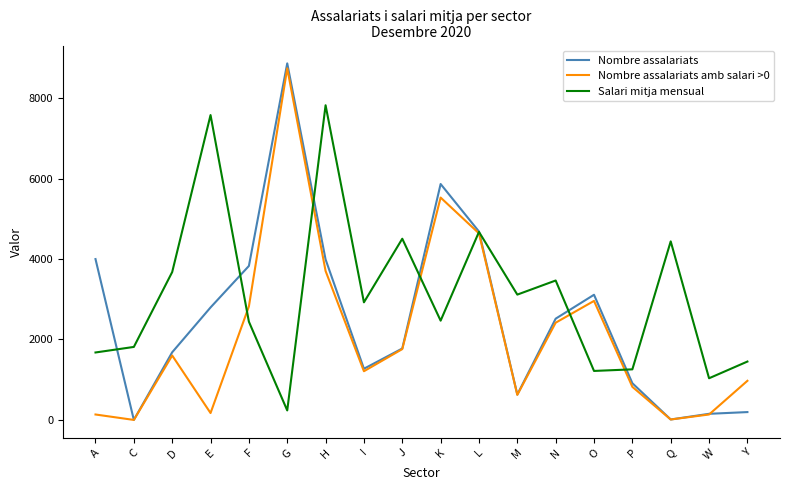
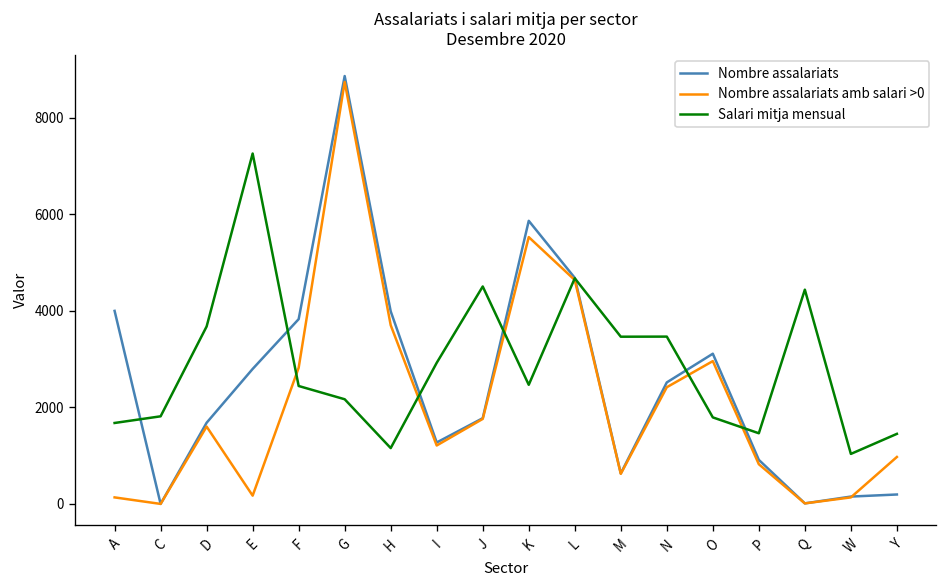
Salari mitja mensual, E: 7600 -> 7300
Salari mitja mensual, G: 200 -> 2200
Salari mitja mensual, H: 7800 -> 1200
Salari mitja mensual, M: 3100 -> 3500
Salari mitja mensual, O: 1200 -> 1800
Salari mitja mensual, P: 1300 -> 1500
